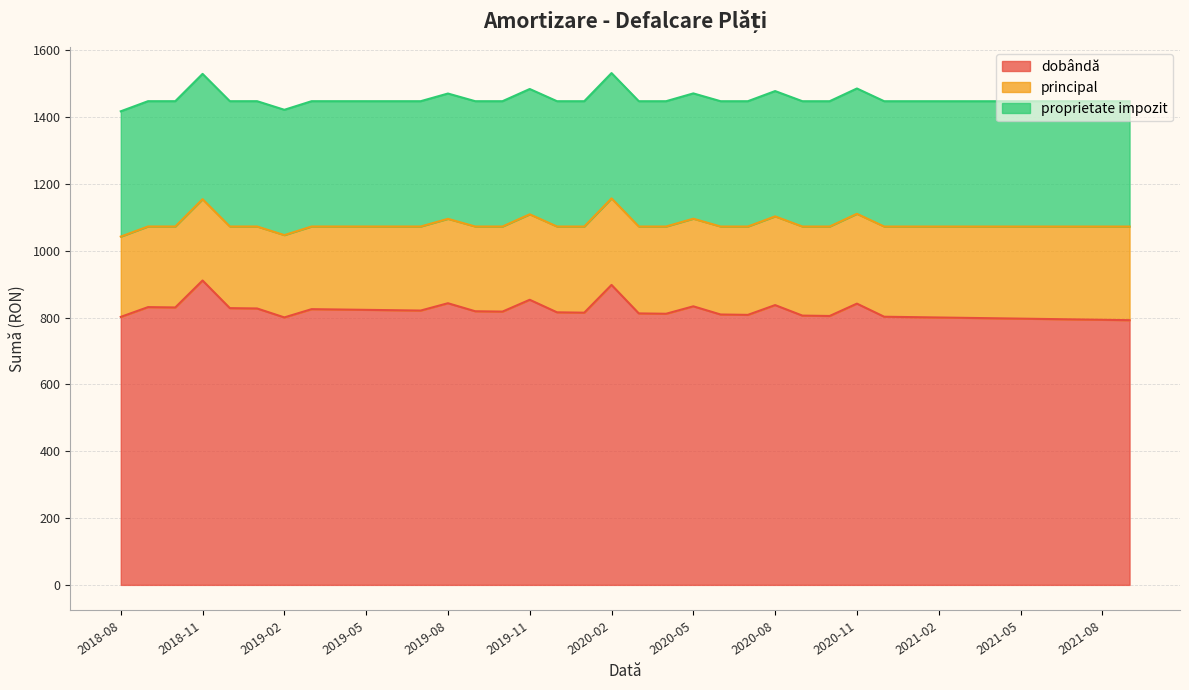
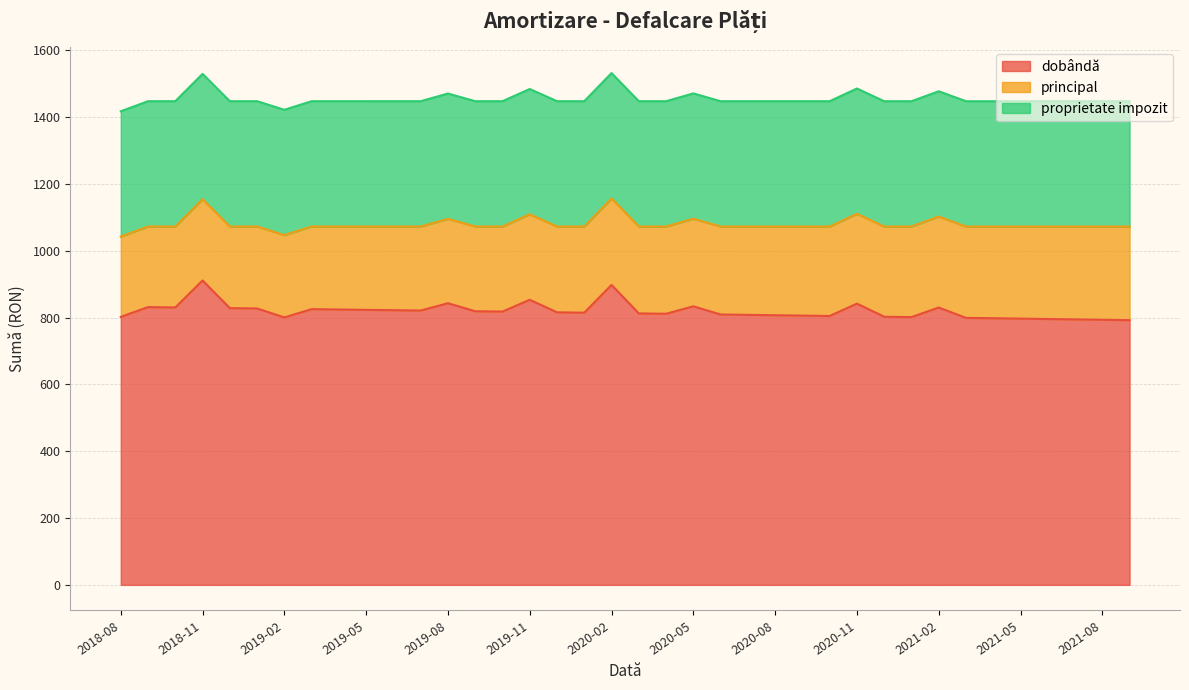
dobândă, 2020-08: 840 -> 810
dobândă, 2021-02: 800 -> 830
